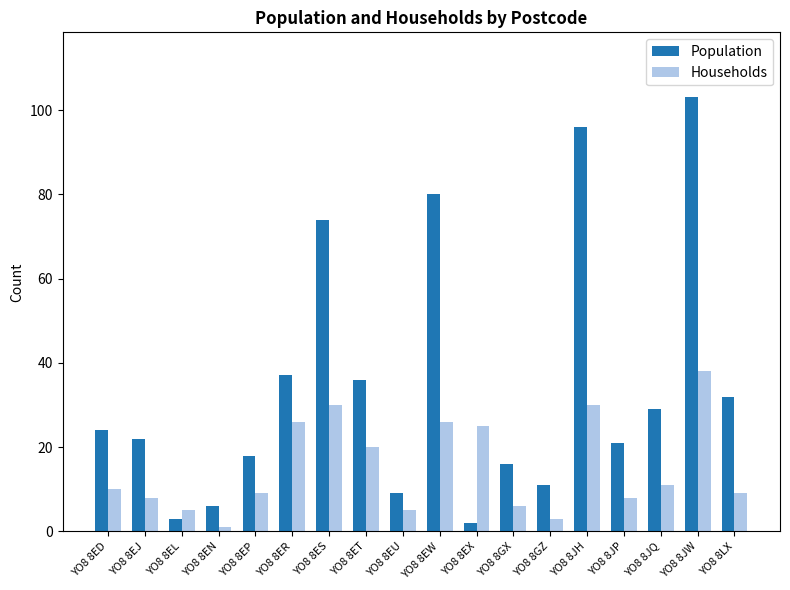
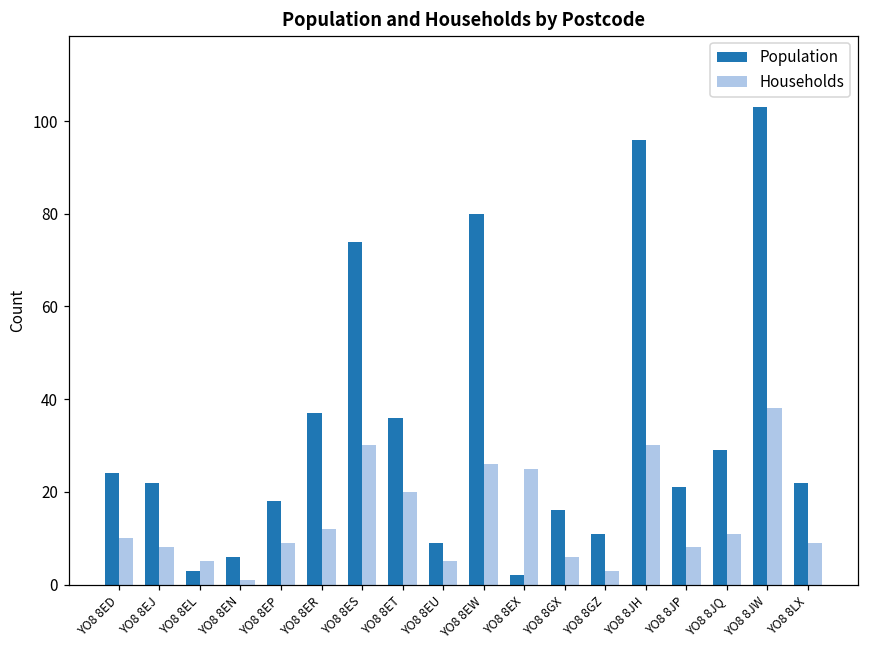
Households, YO8 8ER: 26 -> 12
Population, YO8 8LX: 32 -> 22
